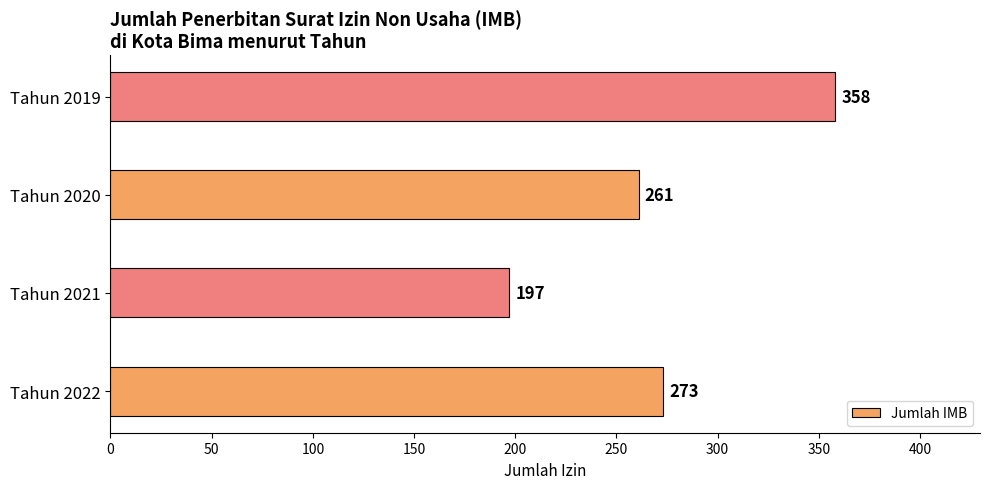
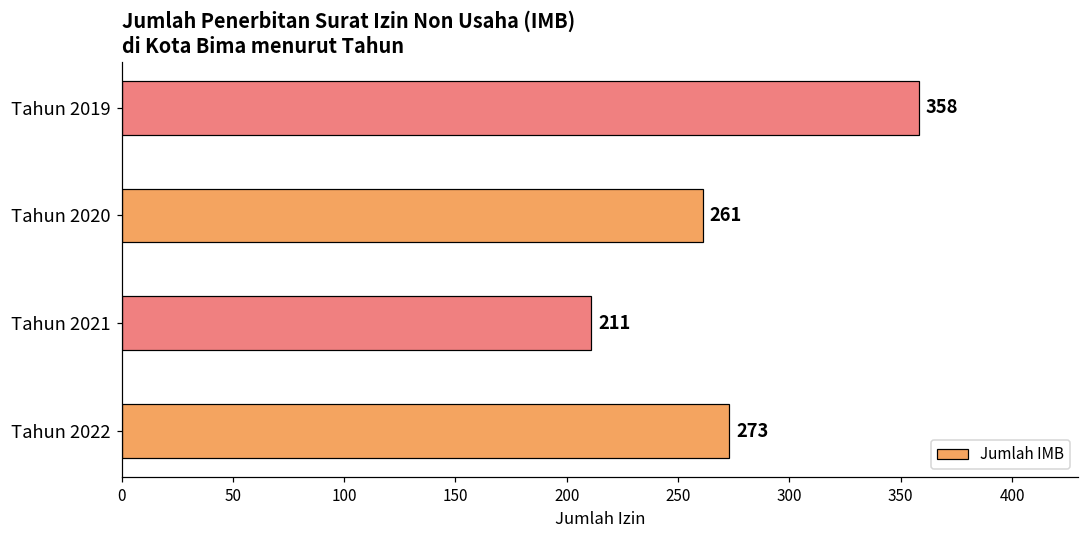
Tahun 2021: 197 -> 211
